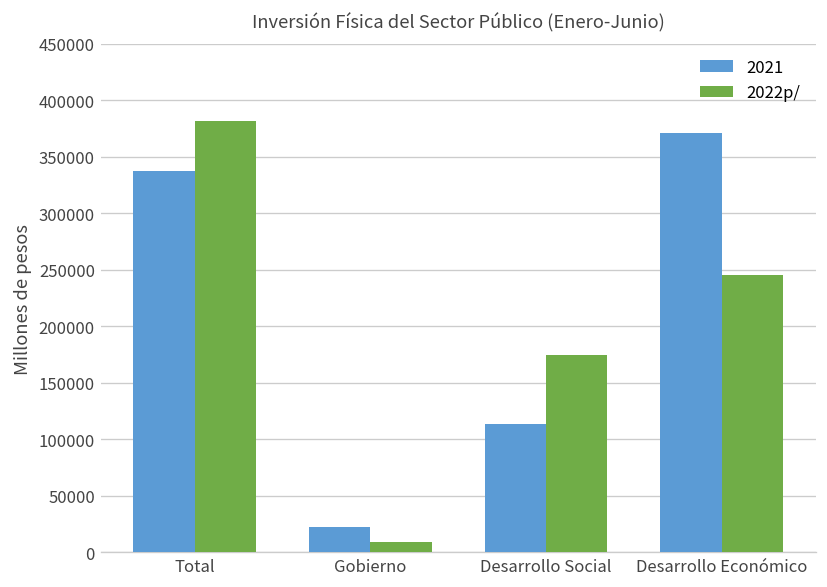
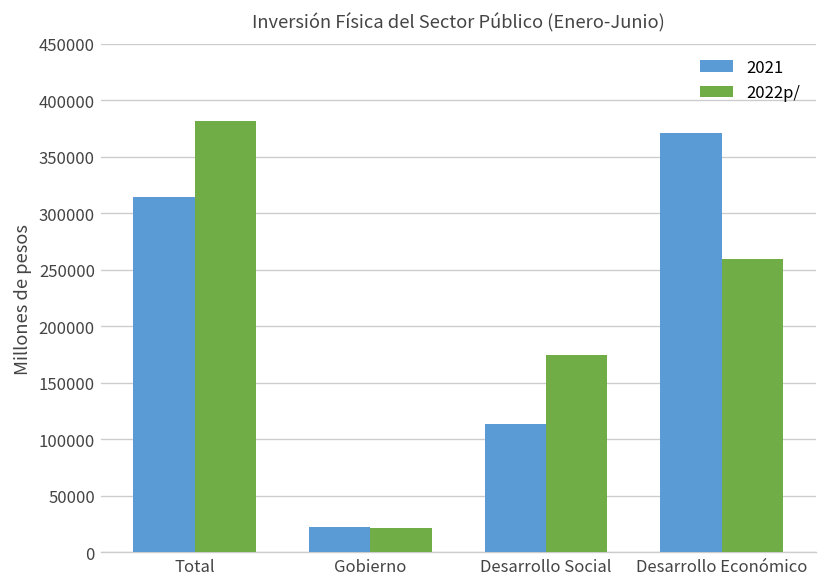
2021, Total: 340000 -> 310000
2022p/, Gobierno: 10000 -> 20000
2022p/, Desarrollo Económico: 250000 -> 260000
